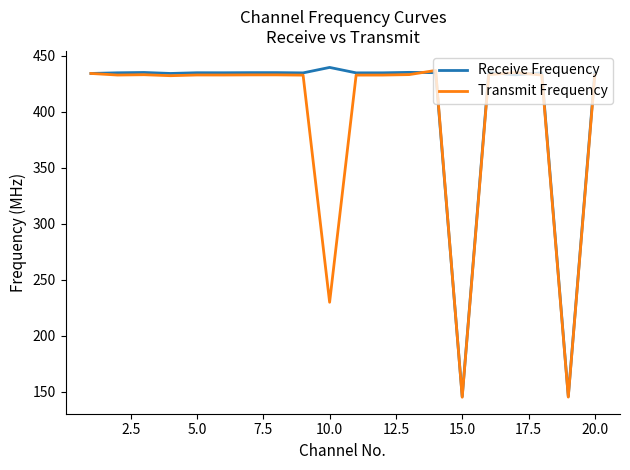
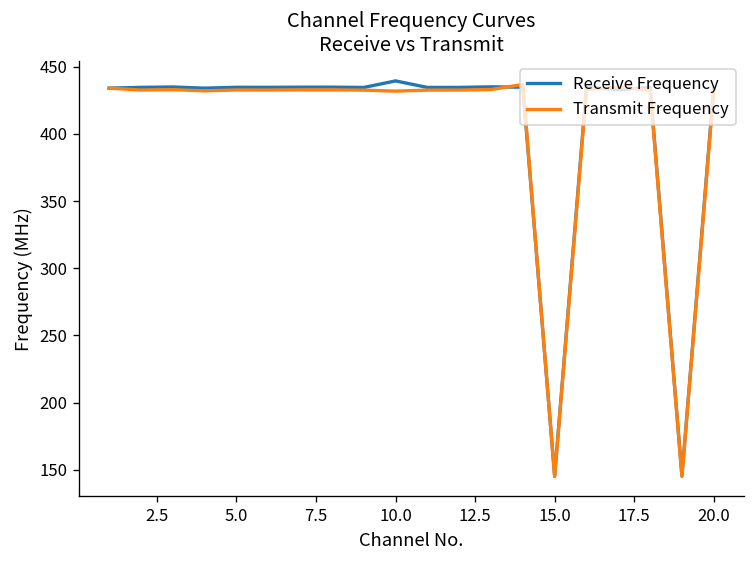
Transmit Frequency, 10.0: 230 -> 432
